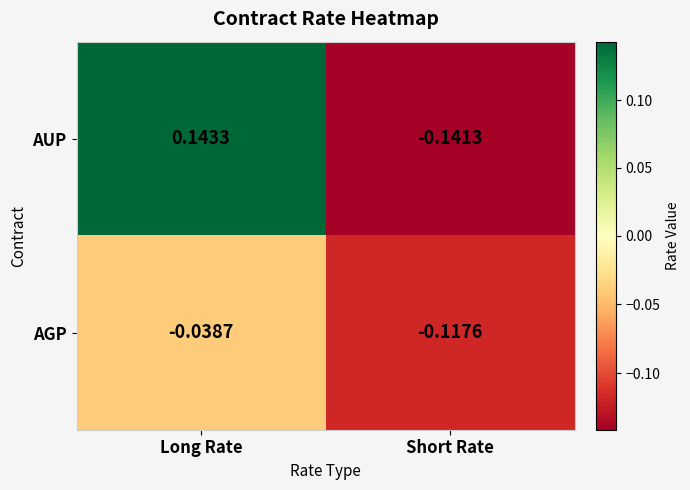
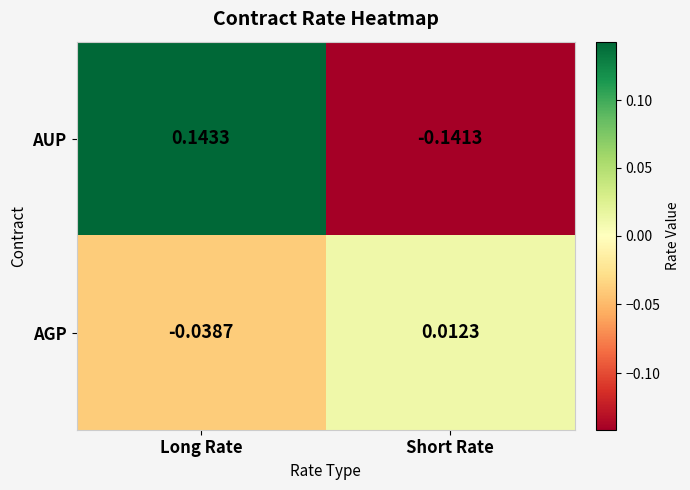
AGP, Short Rate: -0.1176 -> 0.0123
